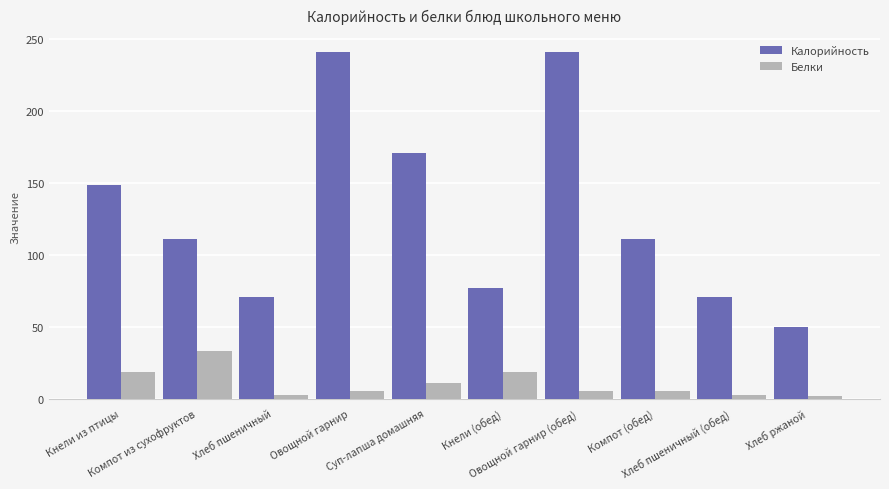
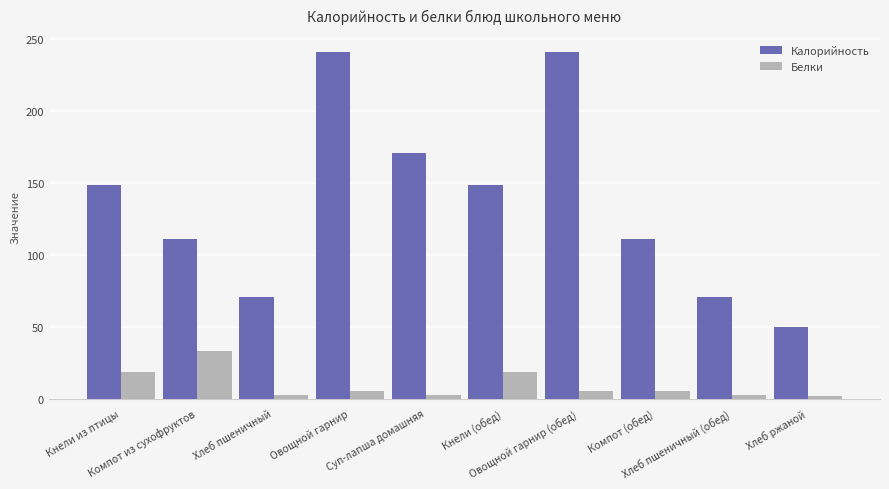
Белки, Суп-лапша домашняя: 11 -> 2
Калорийность, Кнели (обед): 77 -> 149
